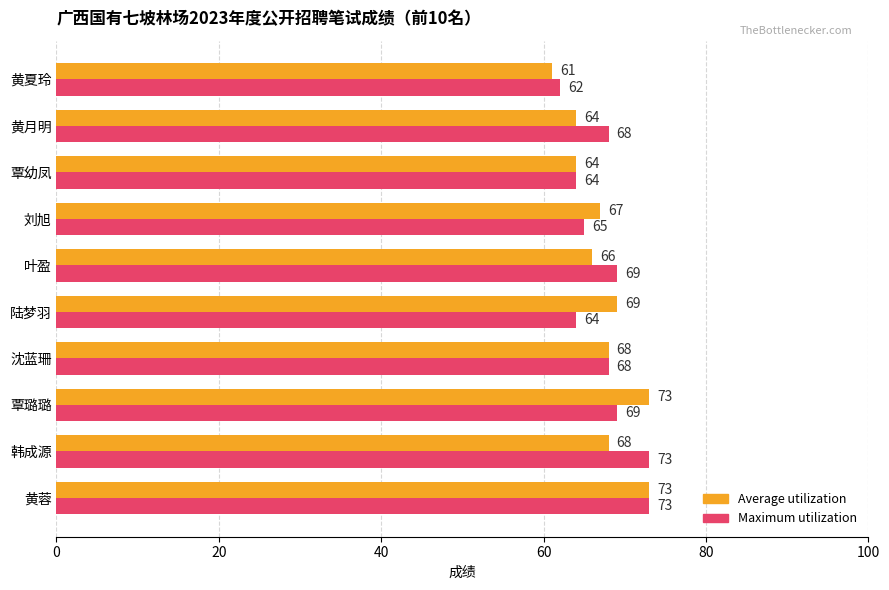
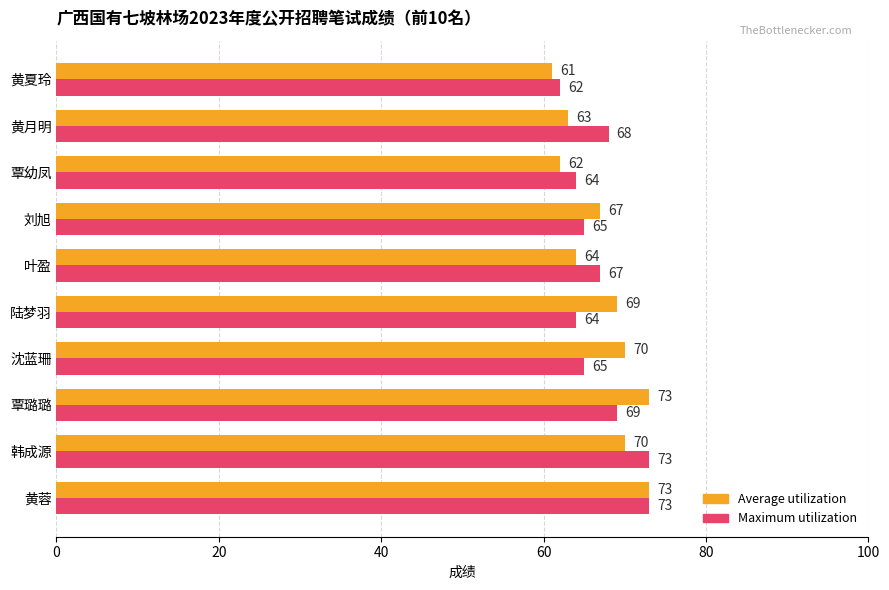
Average utilization, 黄月明: 64 -> 63
Average utilization, 覃幼凤: 64 -> 62
Average utilization, 叶盈: 66 -> 64
Maximum utilization, 叶盈: 69 -> 67
Average utilization, 沈蓝珊: 68 -> 70
Maximum utilization, 沈蓝珊: 68 -> 65
Average utilization, 韩成源: 68 -> 70
